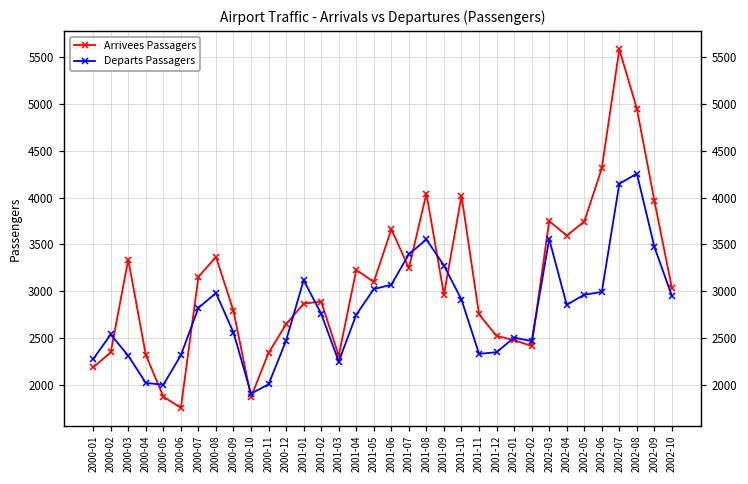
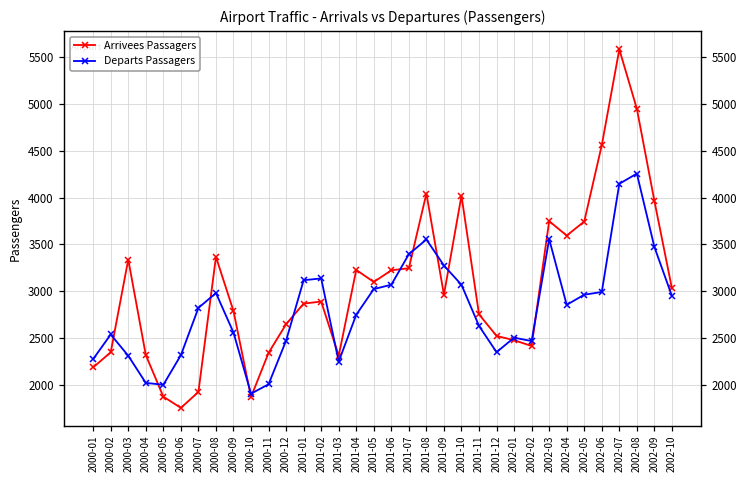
Arrivees Passagers, 2000-07: 3200 -> 1900
Departs Passagers, 2001-02: 2800 -> 3100
Arrivees Passagers, 2001-06: 3700 -> 3200
Departs Passagers, 2001-10: 2900 -> 3100
Departs Passagers, 2001-11: 2300 -> 2600
Arrivees Passagers, 2002-06: 4300 -> 4600
